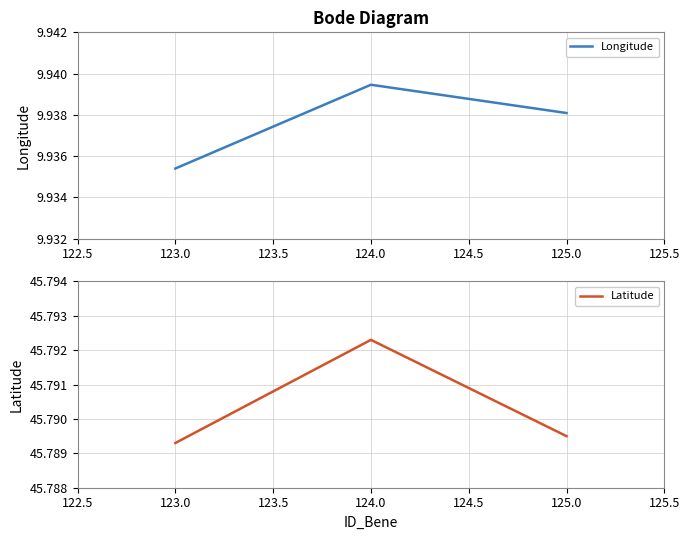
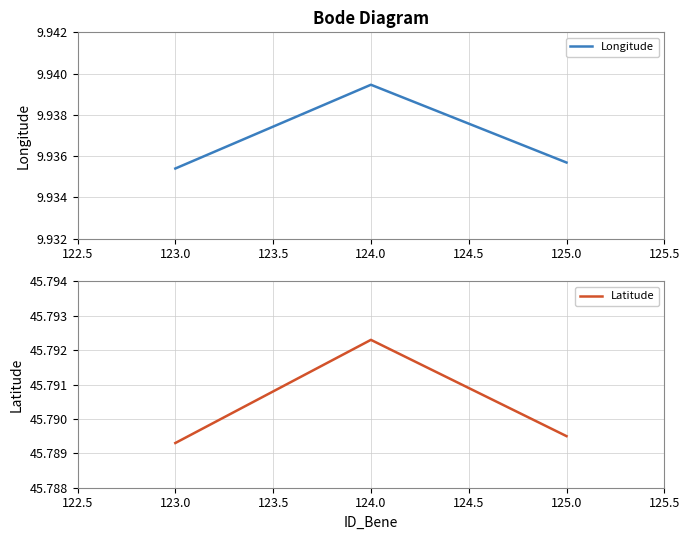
Bode Diagram, 125.0: 9.9381 -> 9.9357
